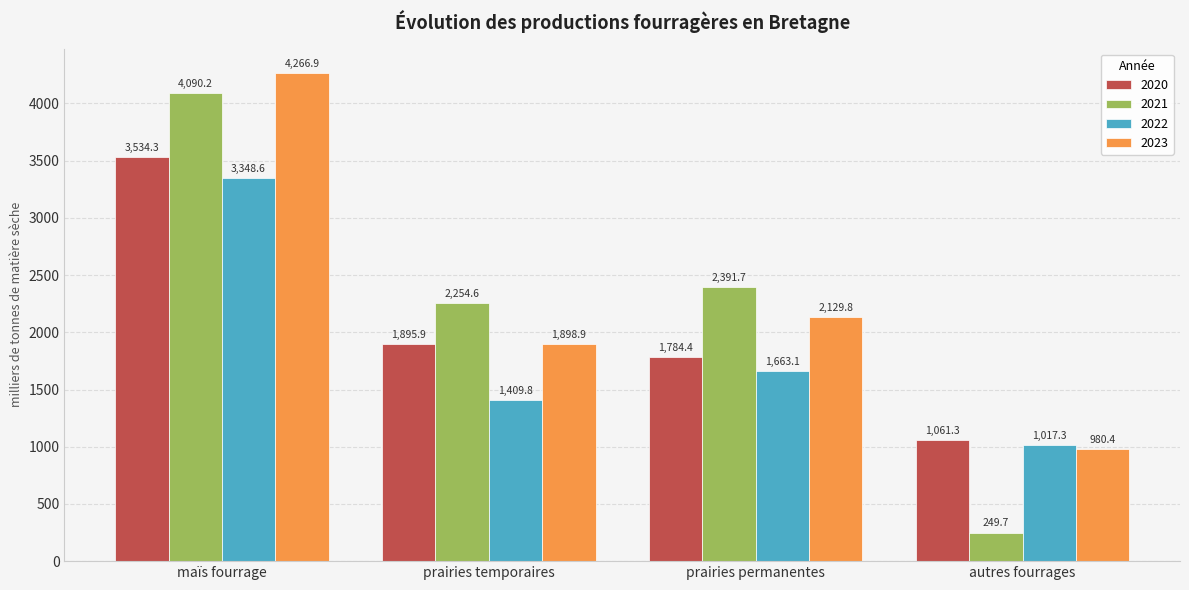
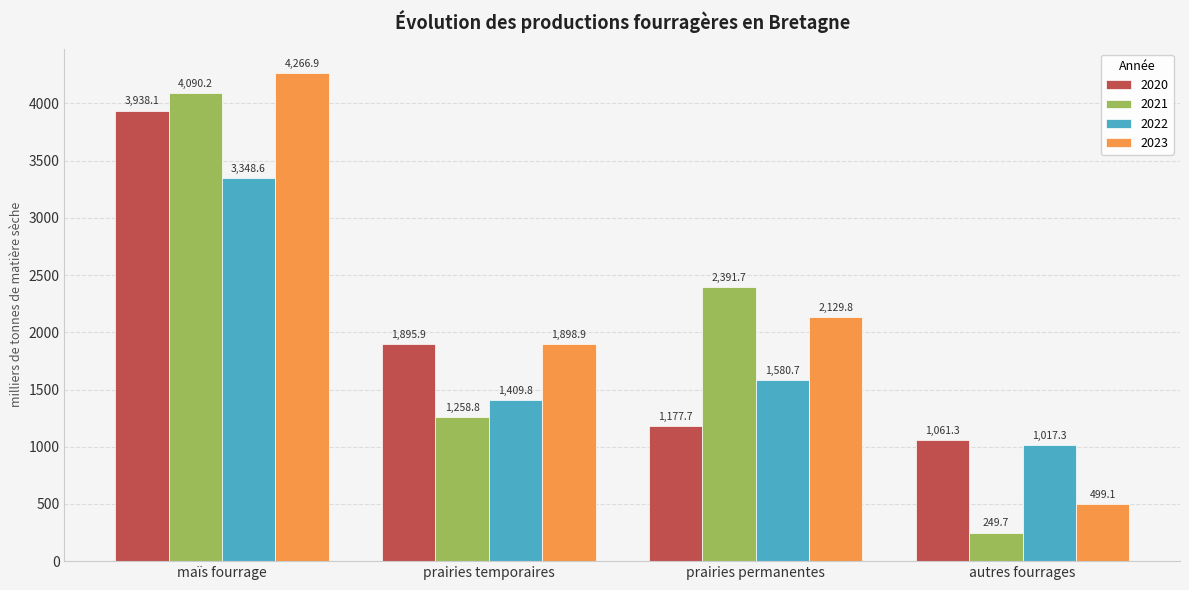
2020, maïs fourrage: 3,534.3 -> 3,938.1
2021, prairies temporaires: 2,254.6 -> 1,258.8
2020, prairies permanentes: 1,784.4 -> 1,177.7
2022, prairies permanentes: 1,663.1 -> 1,580.7
2023, autres fourrages: 980.4 -> 499.1
